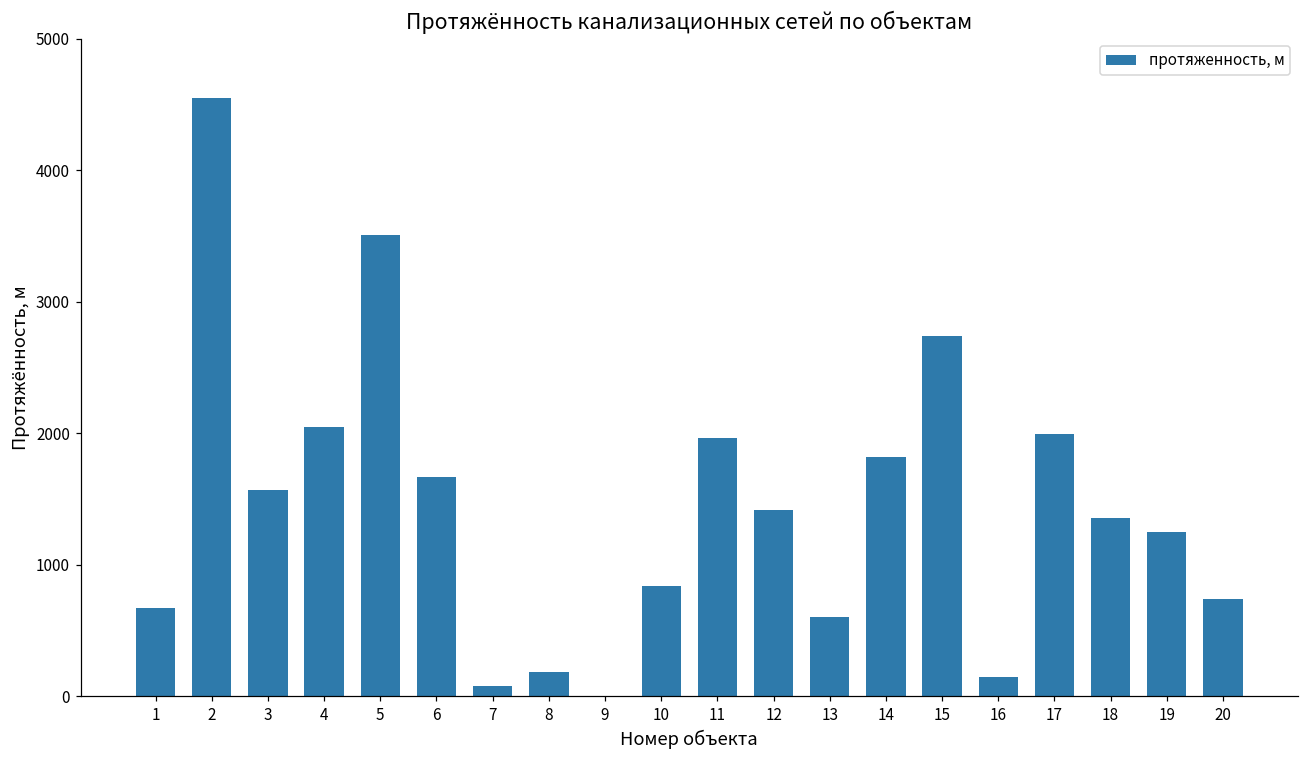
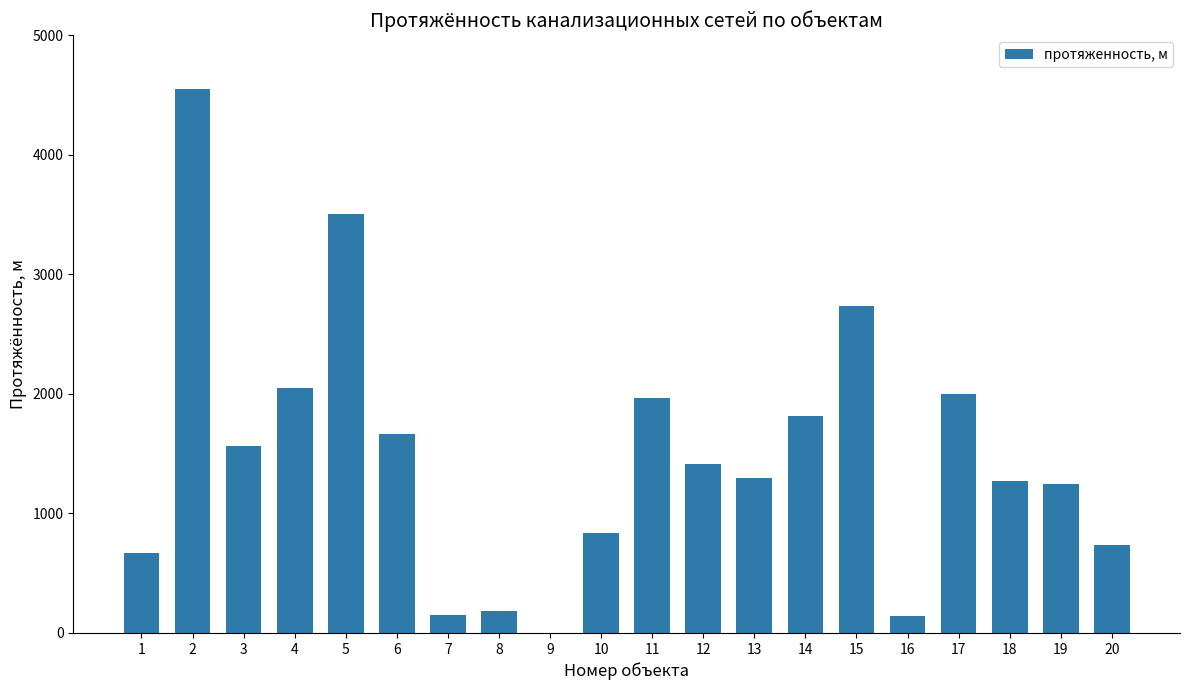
7: 80 -> 150
13: 600 -> 1290
18: 1360 -> 1270
